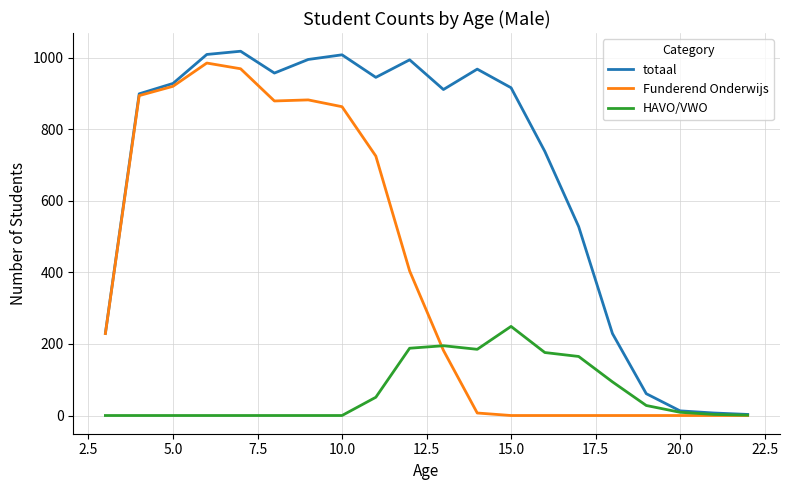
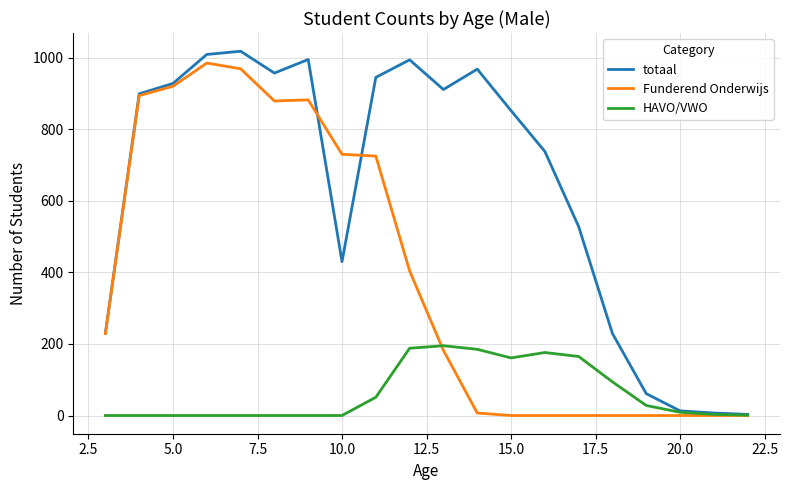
totaal, 10.0: 1010 -> 430
Funderend Onderwijs, 10.0: 860 -> 730
totaal, 15.0: 920 -> 850
HAVO/VWO, 15.0: 250 -> 160
